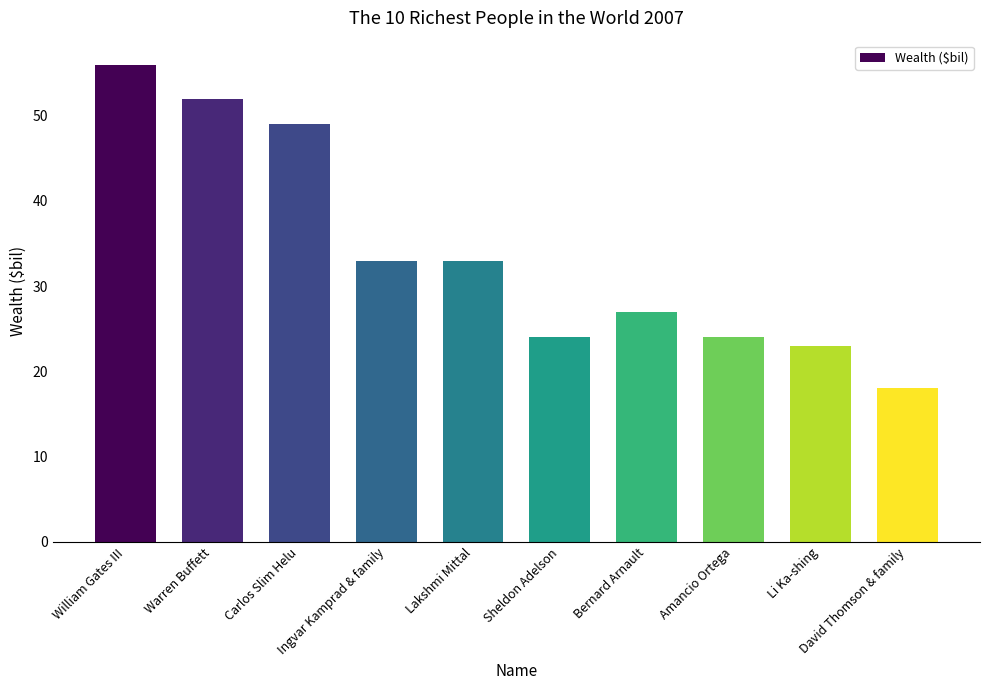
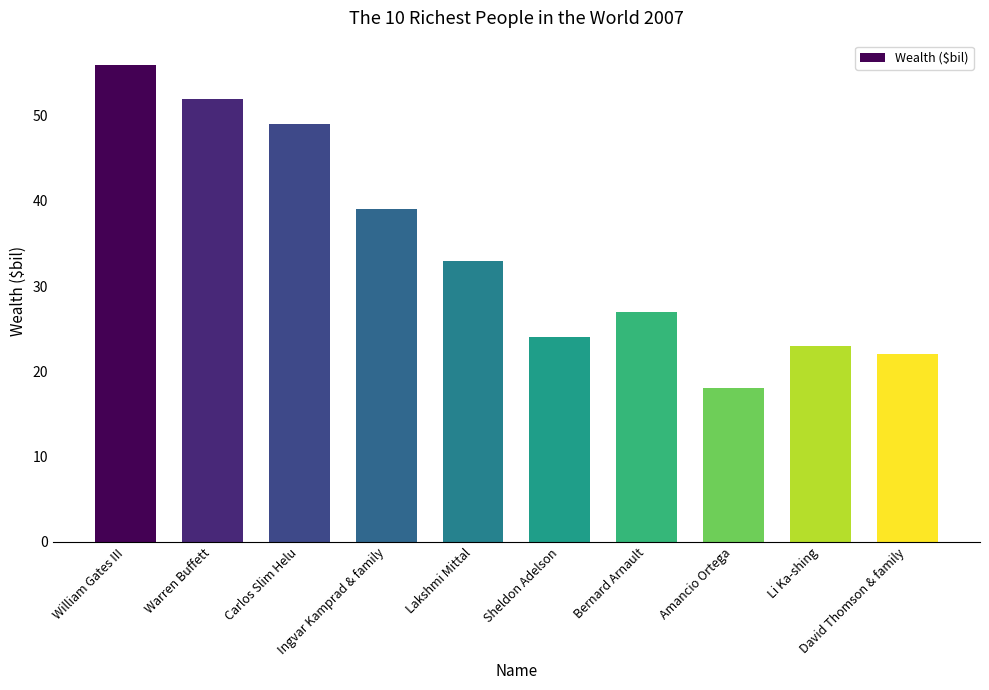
Ingvar Kamprad & family: 33 -> 39
Amancio Ortega: 24 -> 18
David Thomson & family: 18 -> 22
